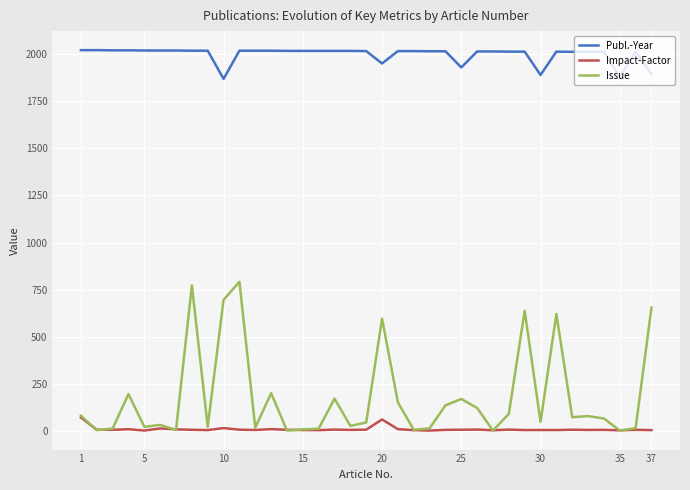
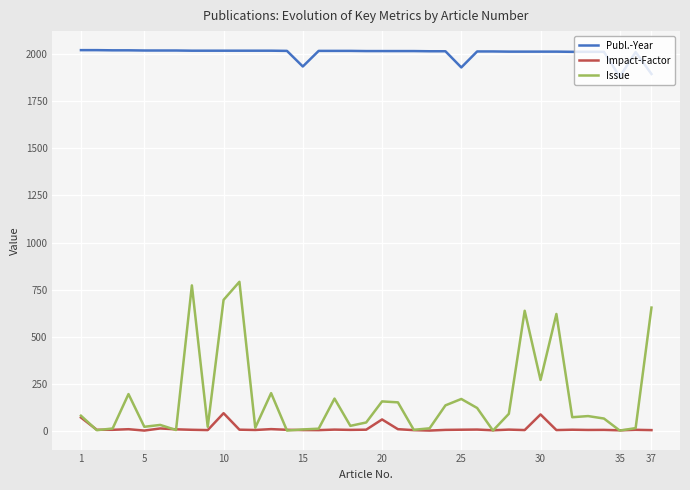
Publ.-Year, 10: 1870 -> 2020
Impact-Factor, 10: 10 -> 90
Publ.-Year, 15: 2020 -> 1940
Publ.-Year, 20: 1950 -> 2020
Issue, 20: 600 -> 160
Publ.-Year, 30: 1890 -> 2020
Impact-Factor, 30: 0 -> 90
Issue, 30: 50 -> 270
